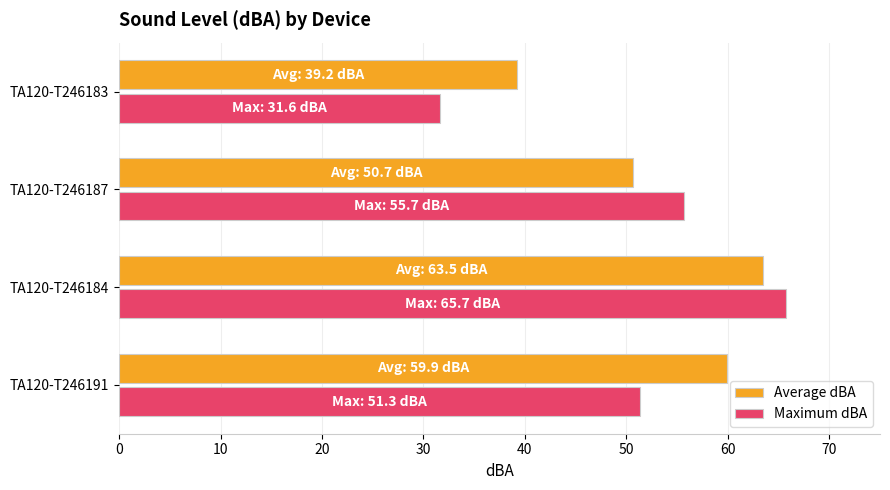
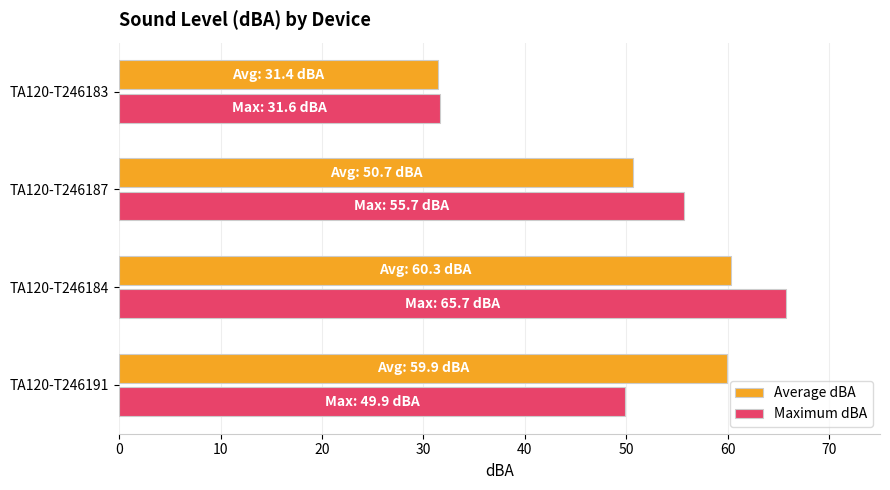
Average dBA, TA120-T246183: 39.2 -> 31.4
Average dBA, TA120-T246184: 63.5 -> 60.3
Maximum dBA, TA120-T246191: 51.3 -> 49.9
